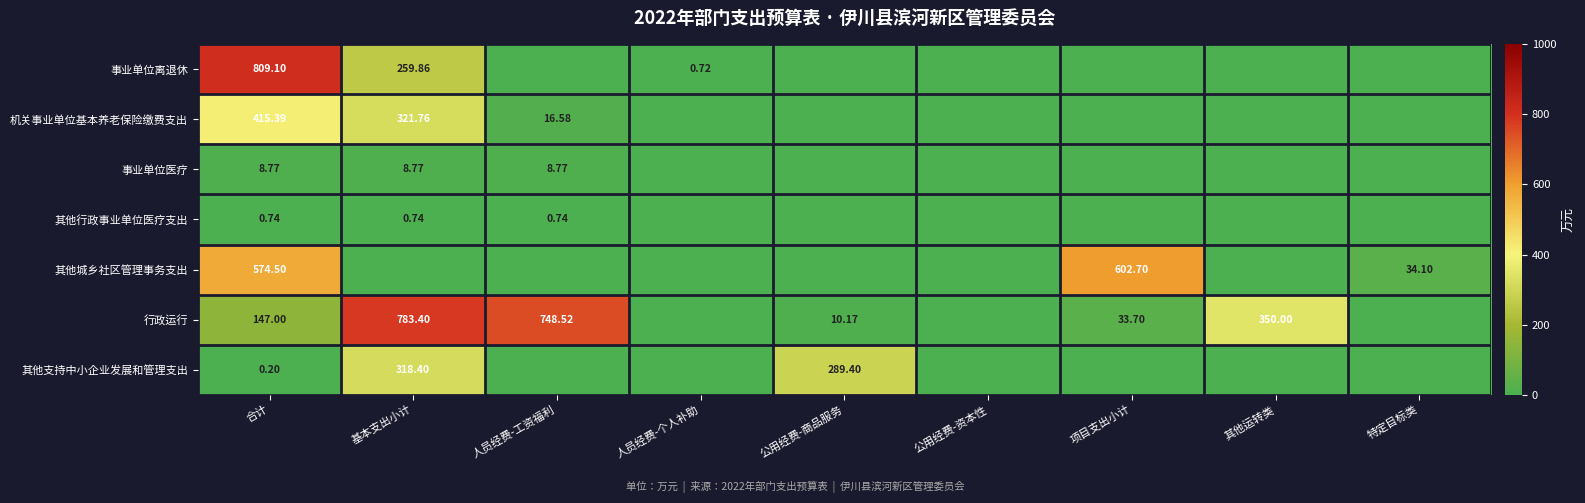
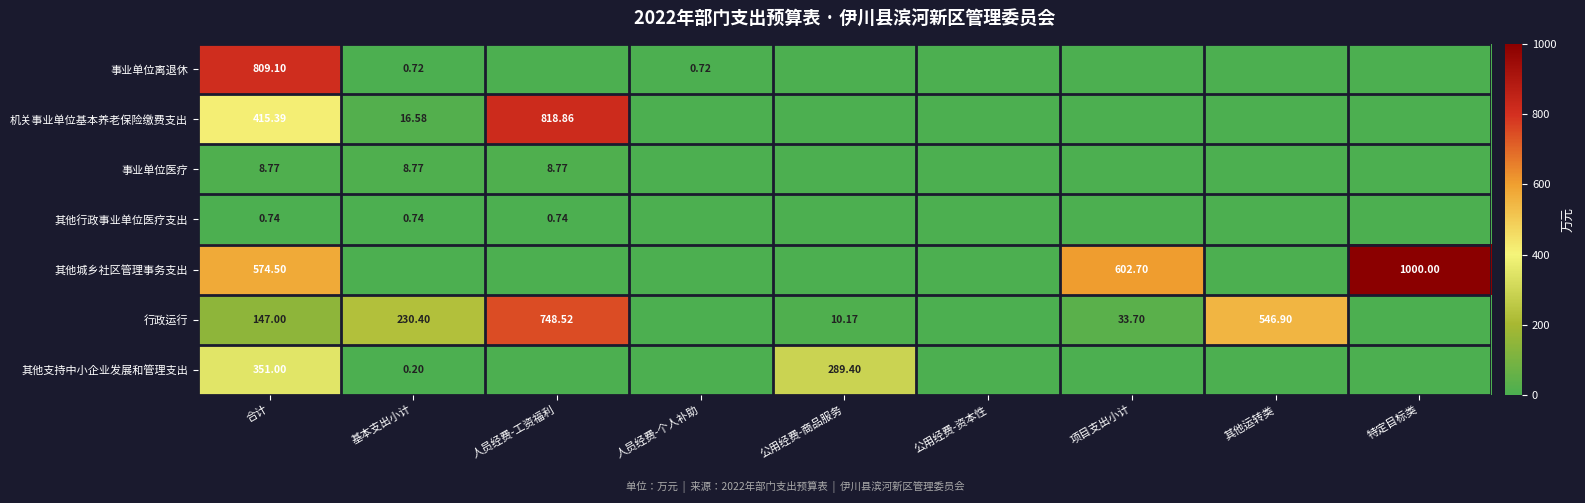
事业单位离退休, 基本支出小计: 259.86 -> 0.72
机关事业单位基本养老保险缴费支出, 基本支出小计: 321.76 -> 16.58
机关事业单位基本养老保险缴费支出, 人员经费-工资福利: 16.58 -> 818.86
其他城乡社区管理事务支出, 特定目标类: 34.10 -> 1000.00
行政运行, 基本支出小计: 783.40 -> 230.40
行政运行, 其他运转类: 350.00 -> 546.90
其他支持中小企业发展和管理支出, 合计: 0.20 -> 351.00
其他支持中小企业发展和管理支出, 基本支出小计: 318.40 -> 0.20
